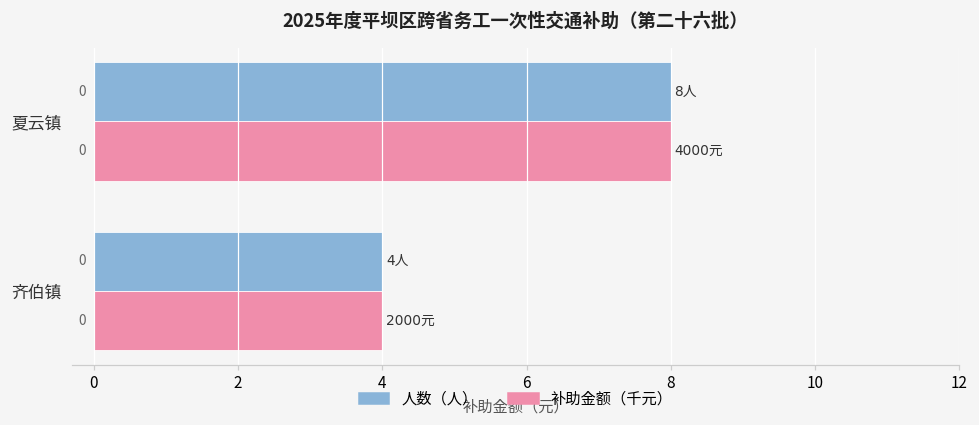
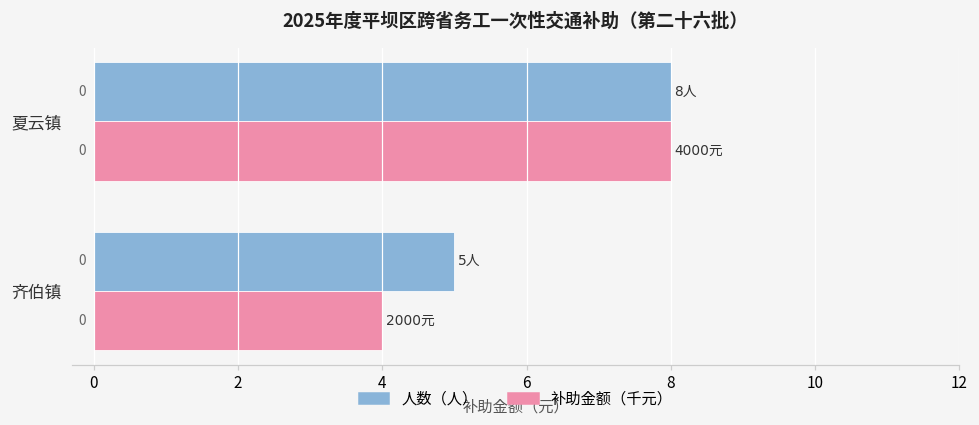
人数（人）, 齐伯镇: 4人 -> 5人
